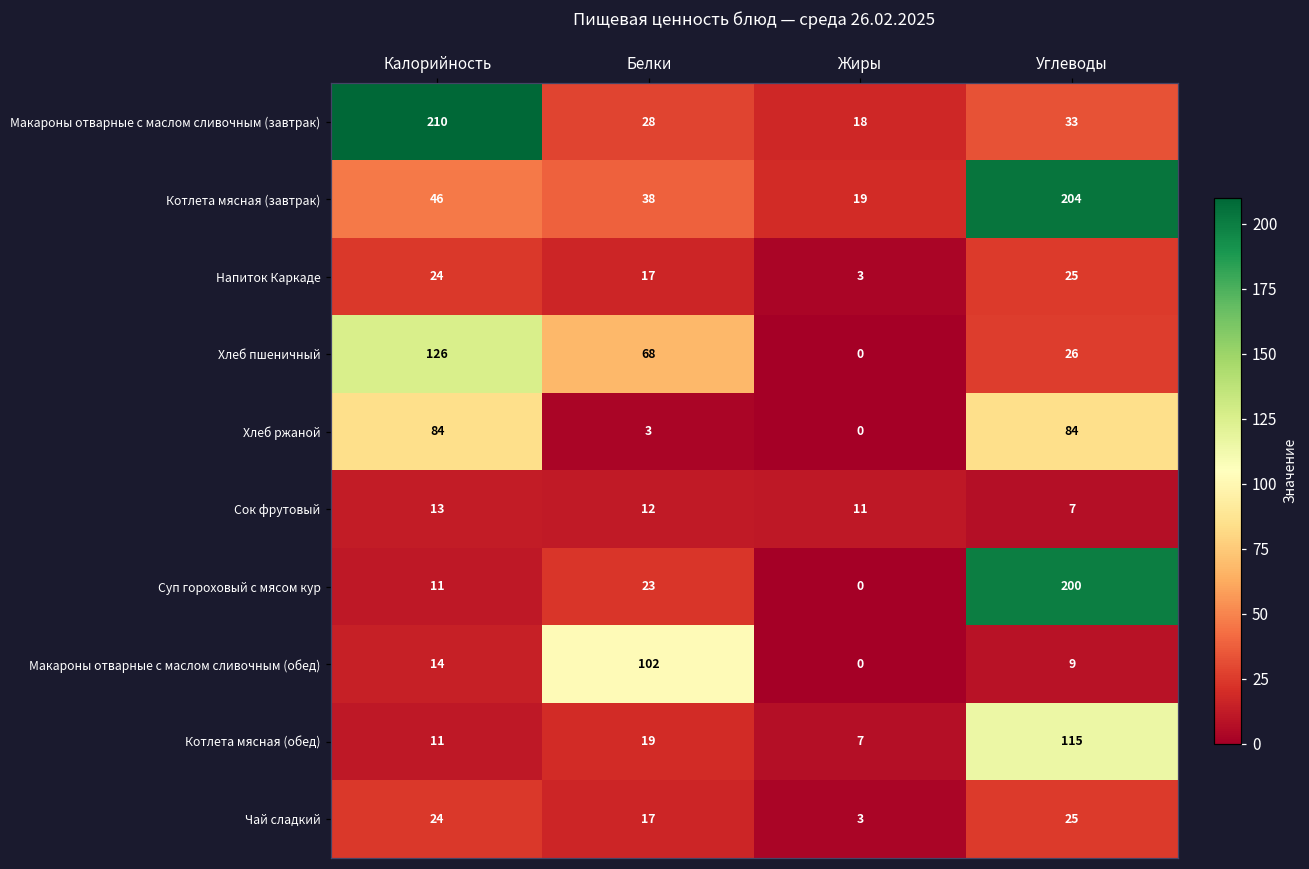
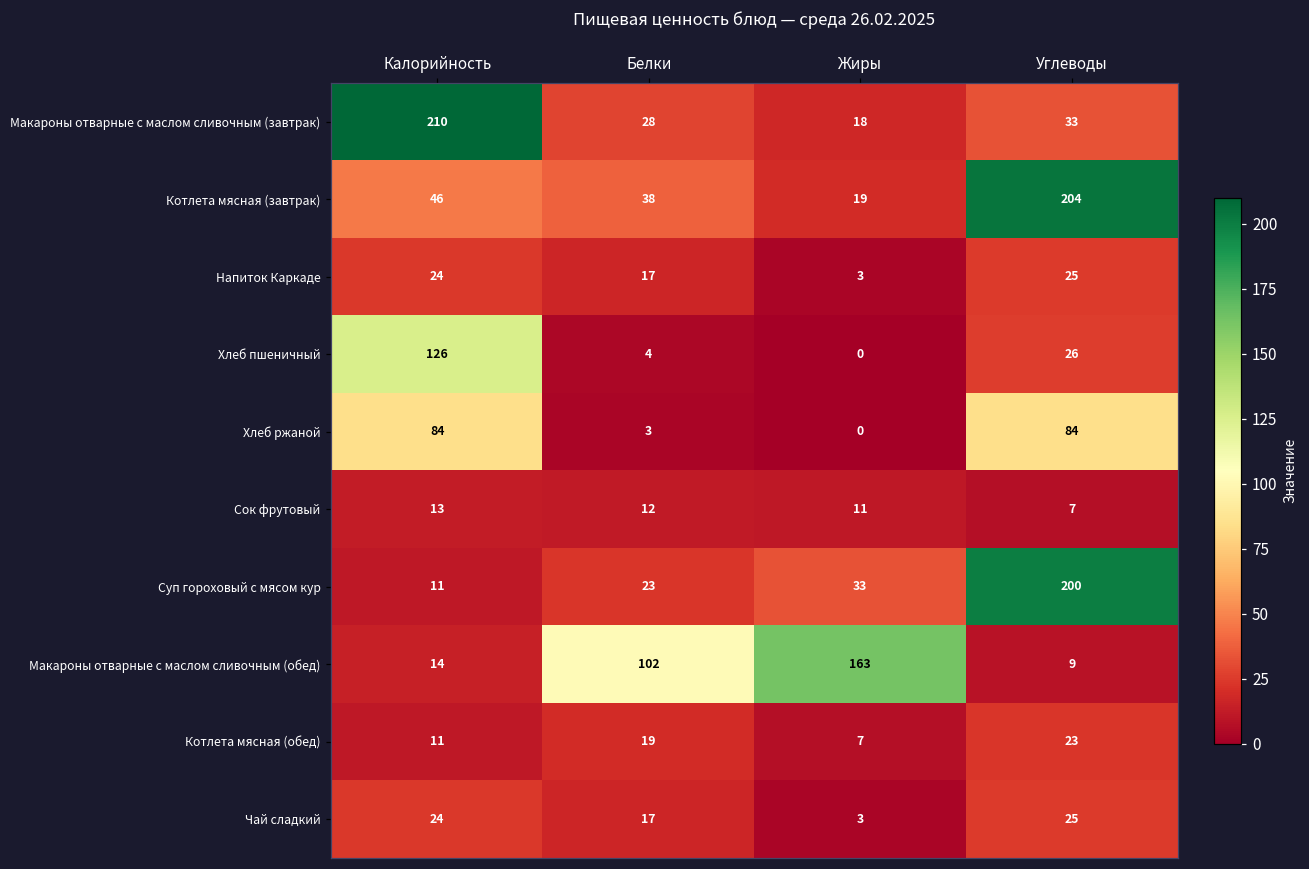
Хлеб пшеничный, Белки: 68 -> 4
Суп гороховый с мясом кур, Жиры: 0 -> 33
Макароны отварные с маслом сливочным (обед), Жиры: 0 -> 163
Котлета мясная (обед), Углеводы: 115 -> 23
